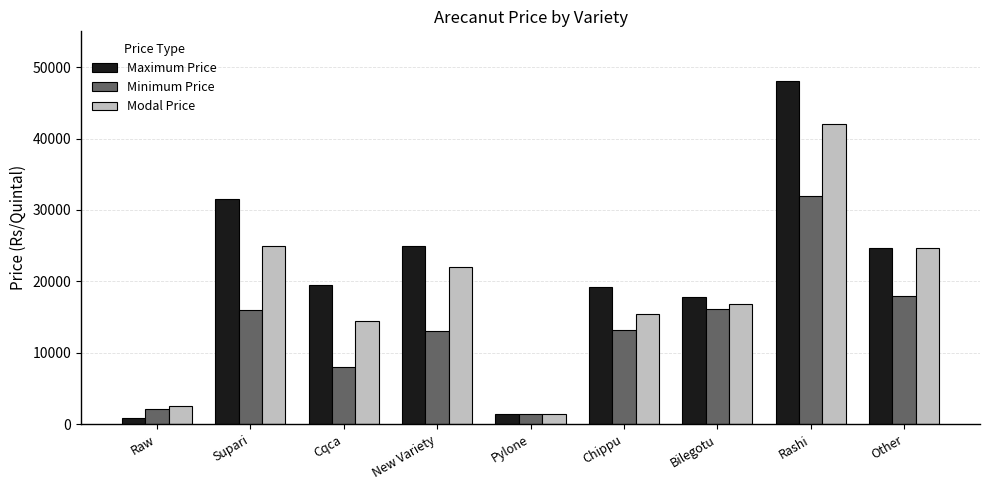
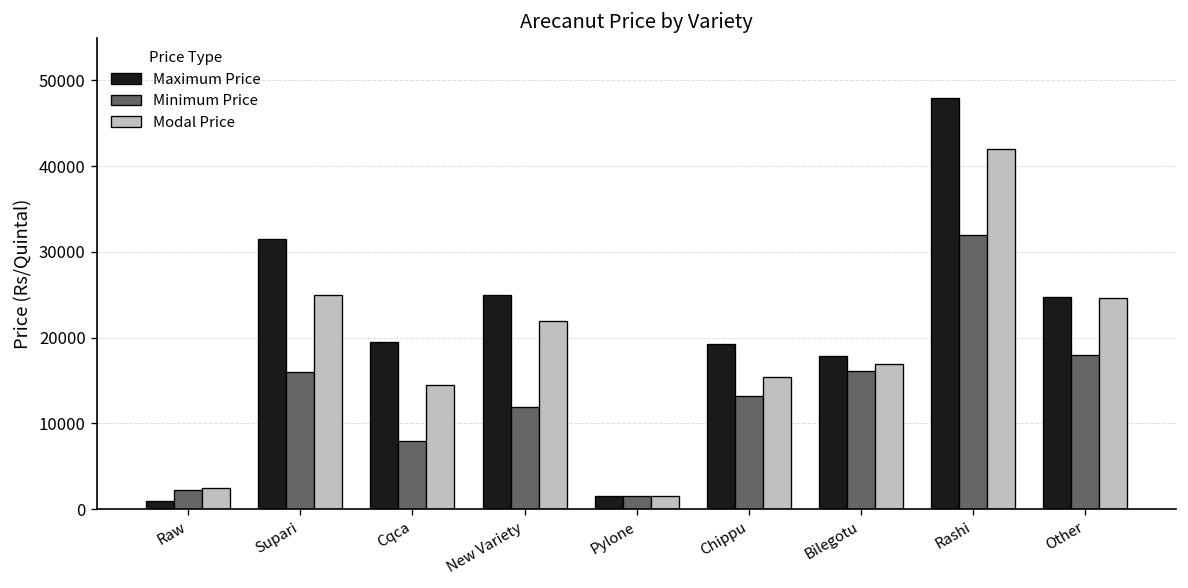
Minimum Price, New Variety: 13000 -> 12000
